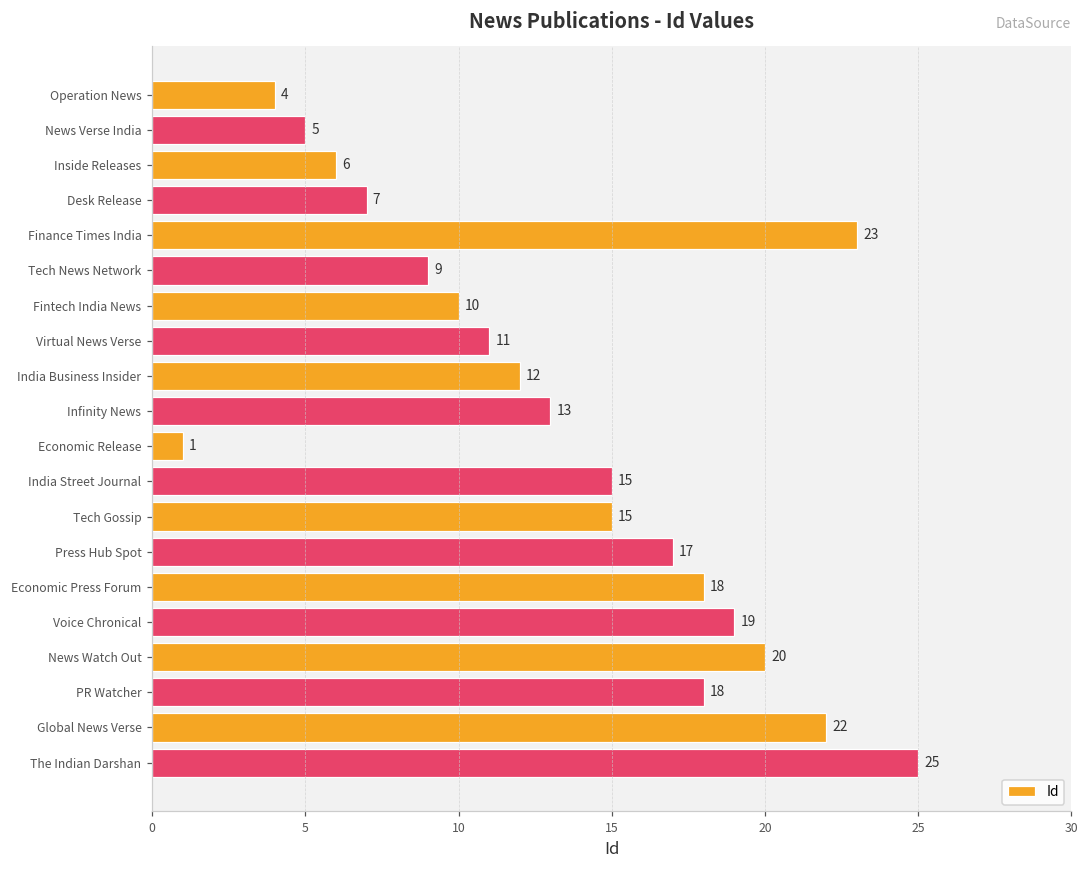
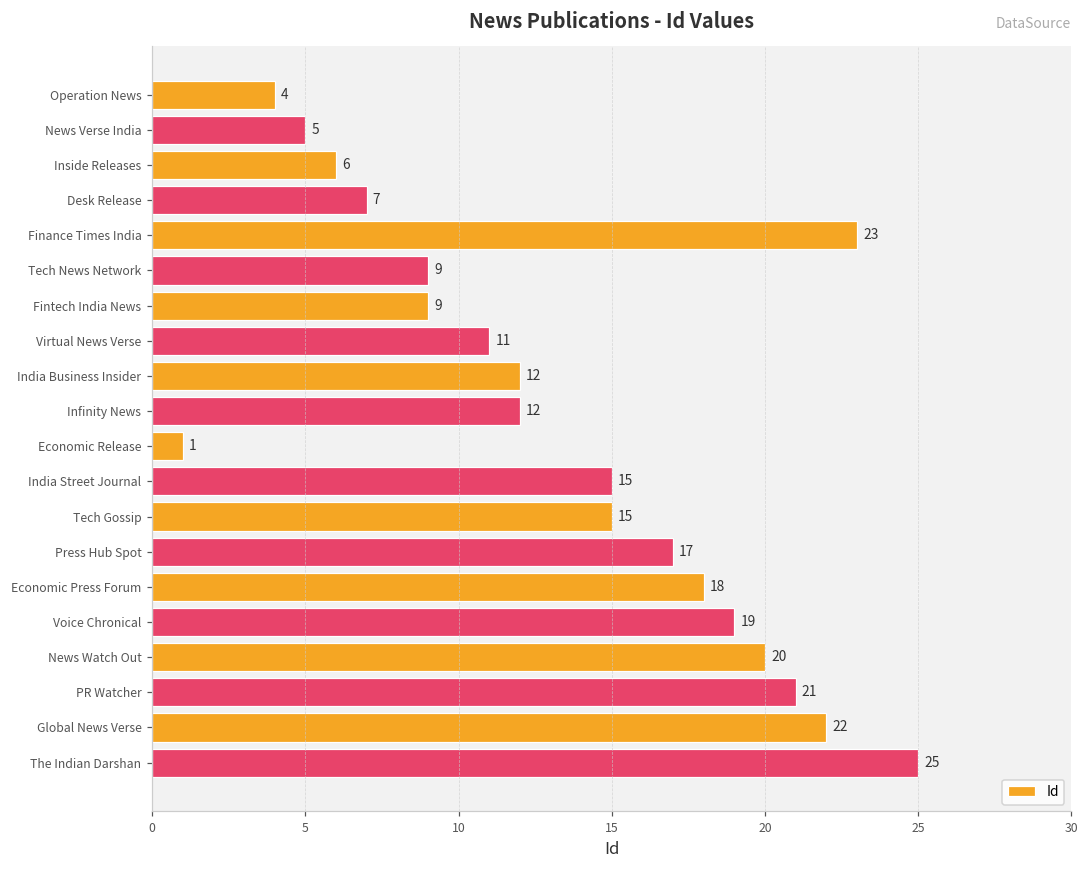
Fintech India News: 10 -> 9
Infinity News: 13 -> 12
PR Watcher: 18 -> 21
